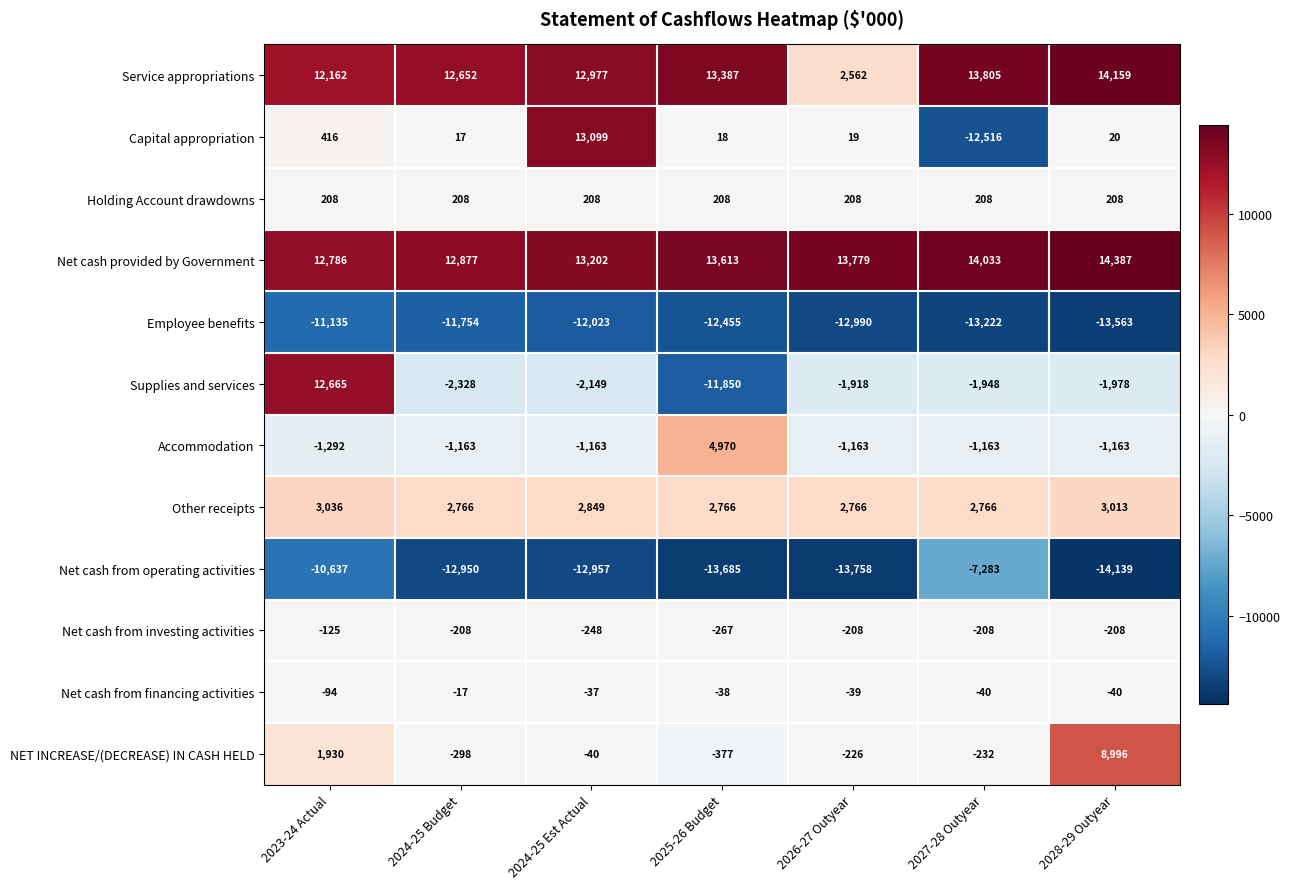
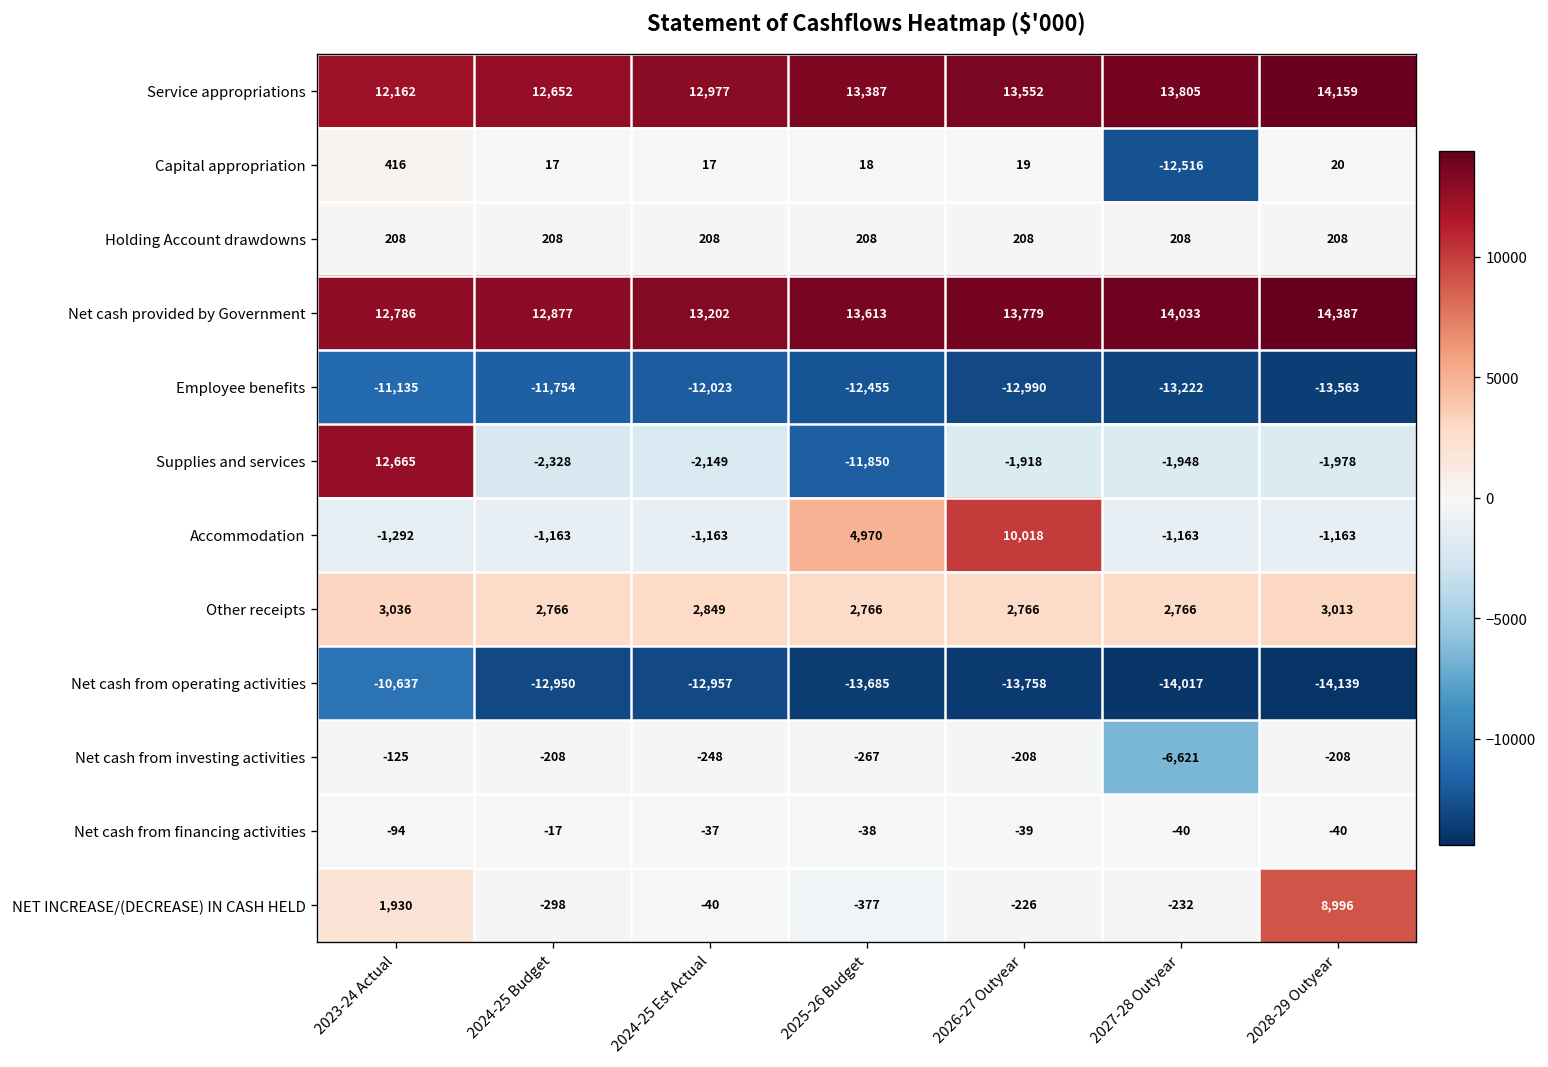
Service appropriations, 2026-27 Outyear: 2,562 -> 13,552
Capital appropriation, 2024-25 Est Actual: 13,099 -> 17
Accommodation, 2026-27 Outyear: -1,163 -> 10,018
Net cash from operating activities, 2027-28 Outyear: -7,283 -> -14,017
Net cash from investing activities, 2027-28 Outyear: -208 -> -6,621
